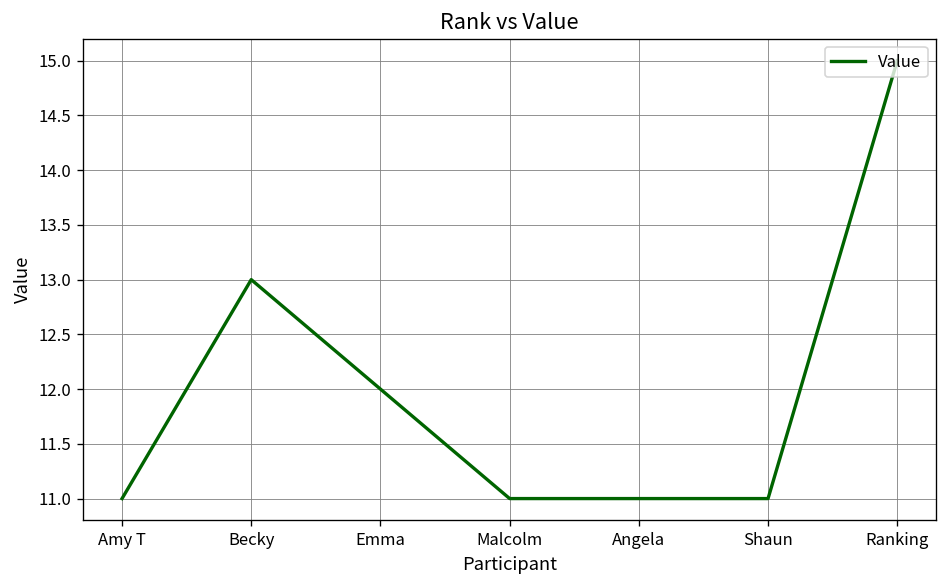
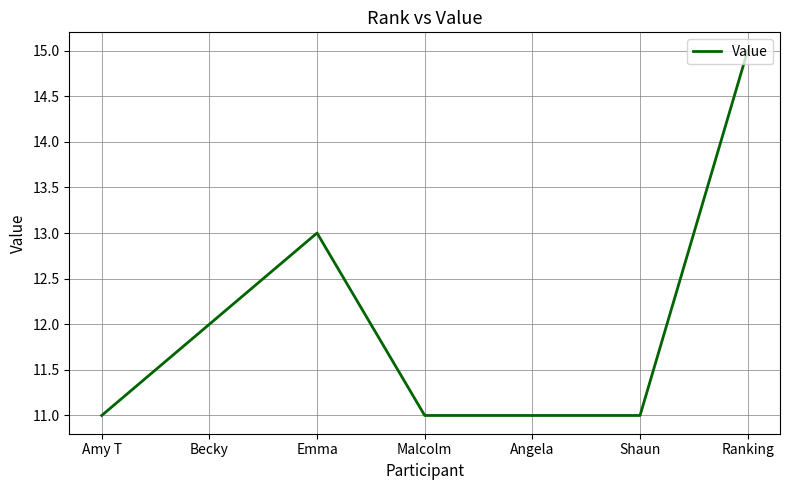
Becky: 13 -> 12
Emma: 12 -> 13
